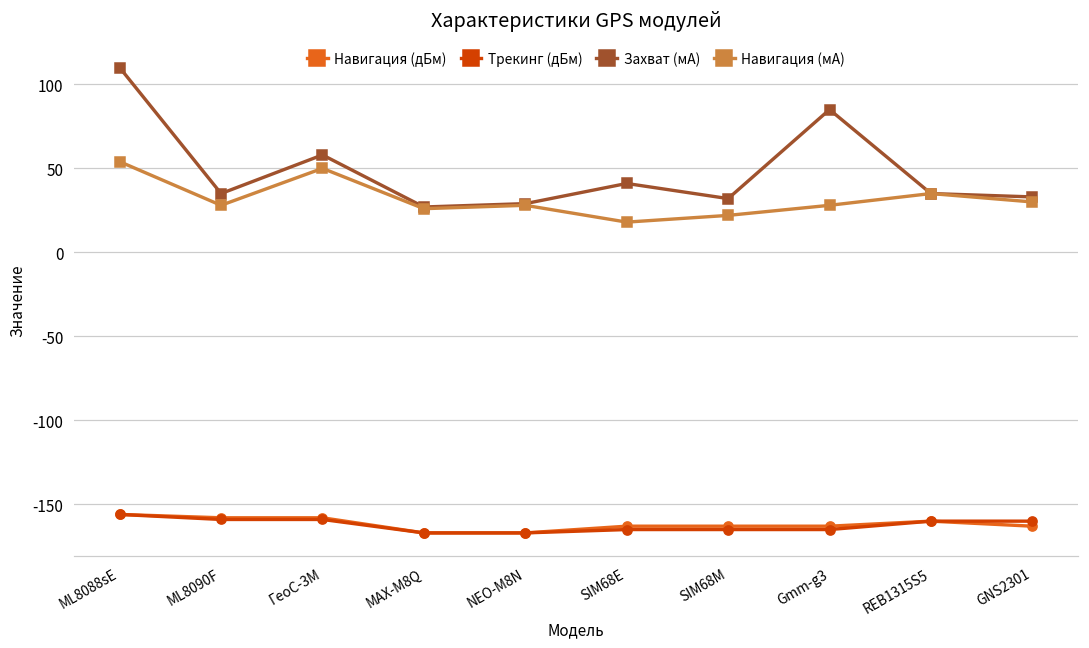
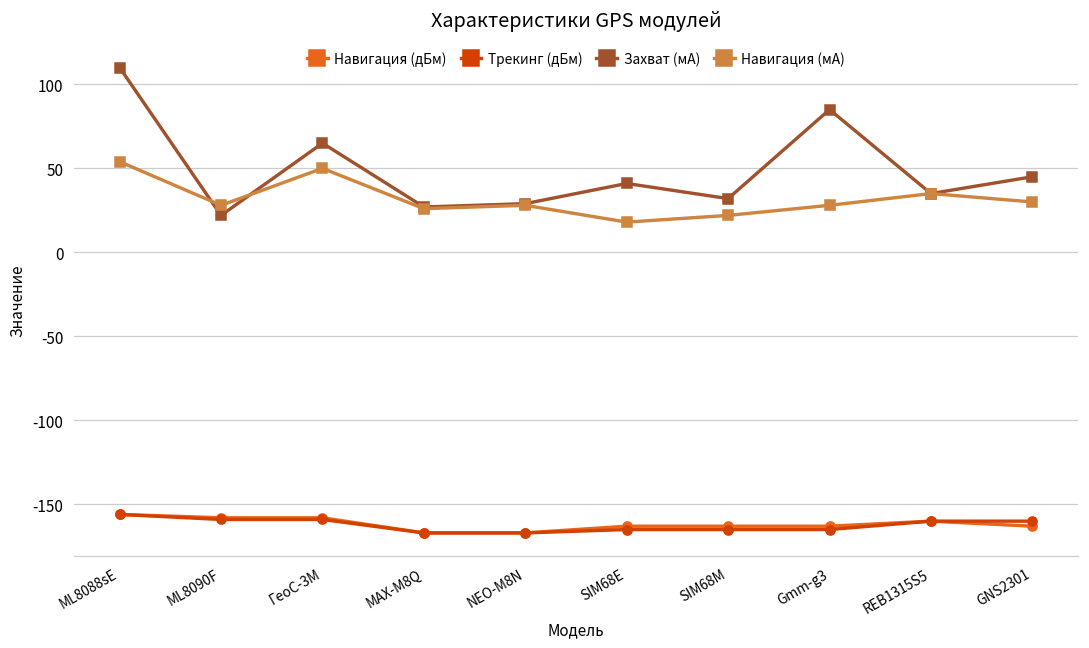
Захват (мА), ML8090F: 35 -> 22
Захват (мА), ГеоС-3М: 58 -> 65
Захват (мА), GNS2301: 33 -> 45
